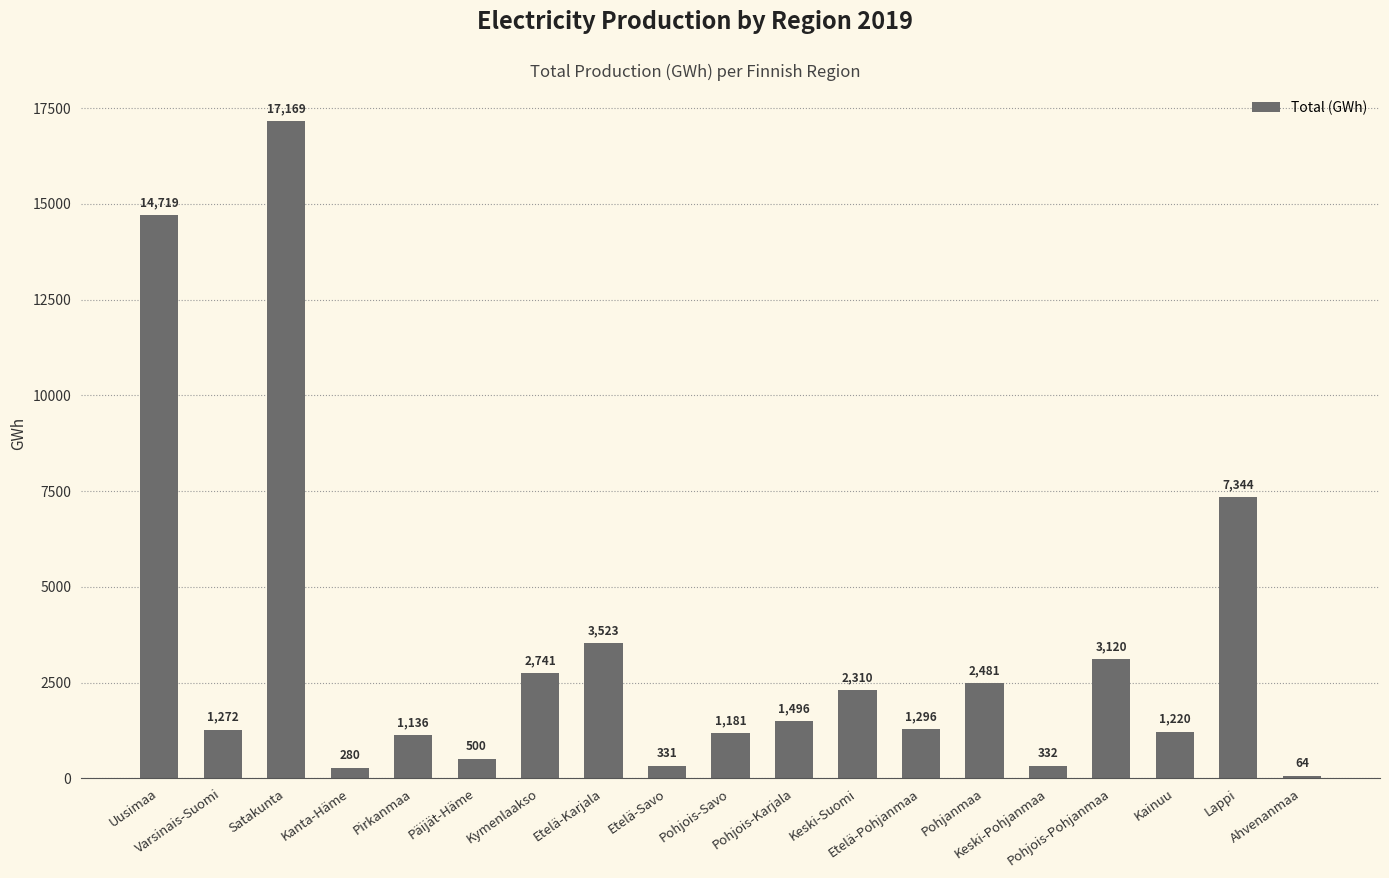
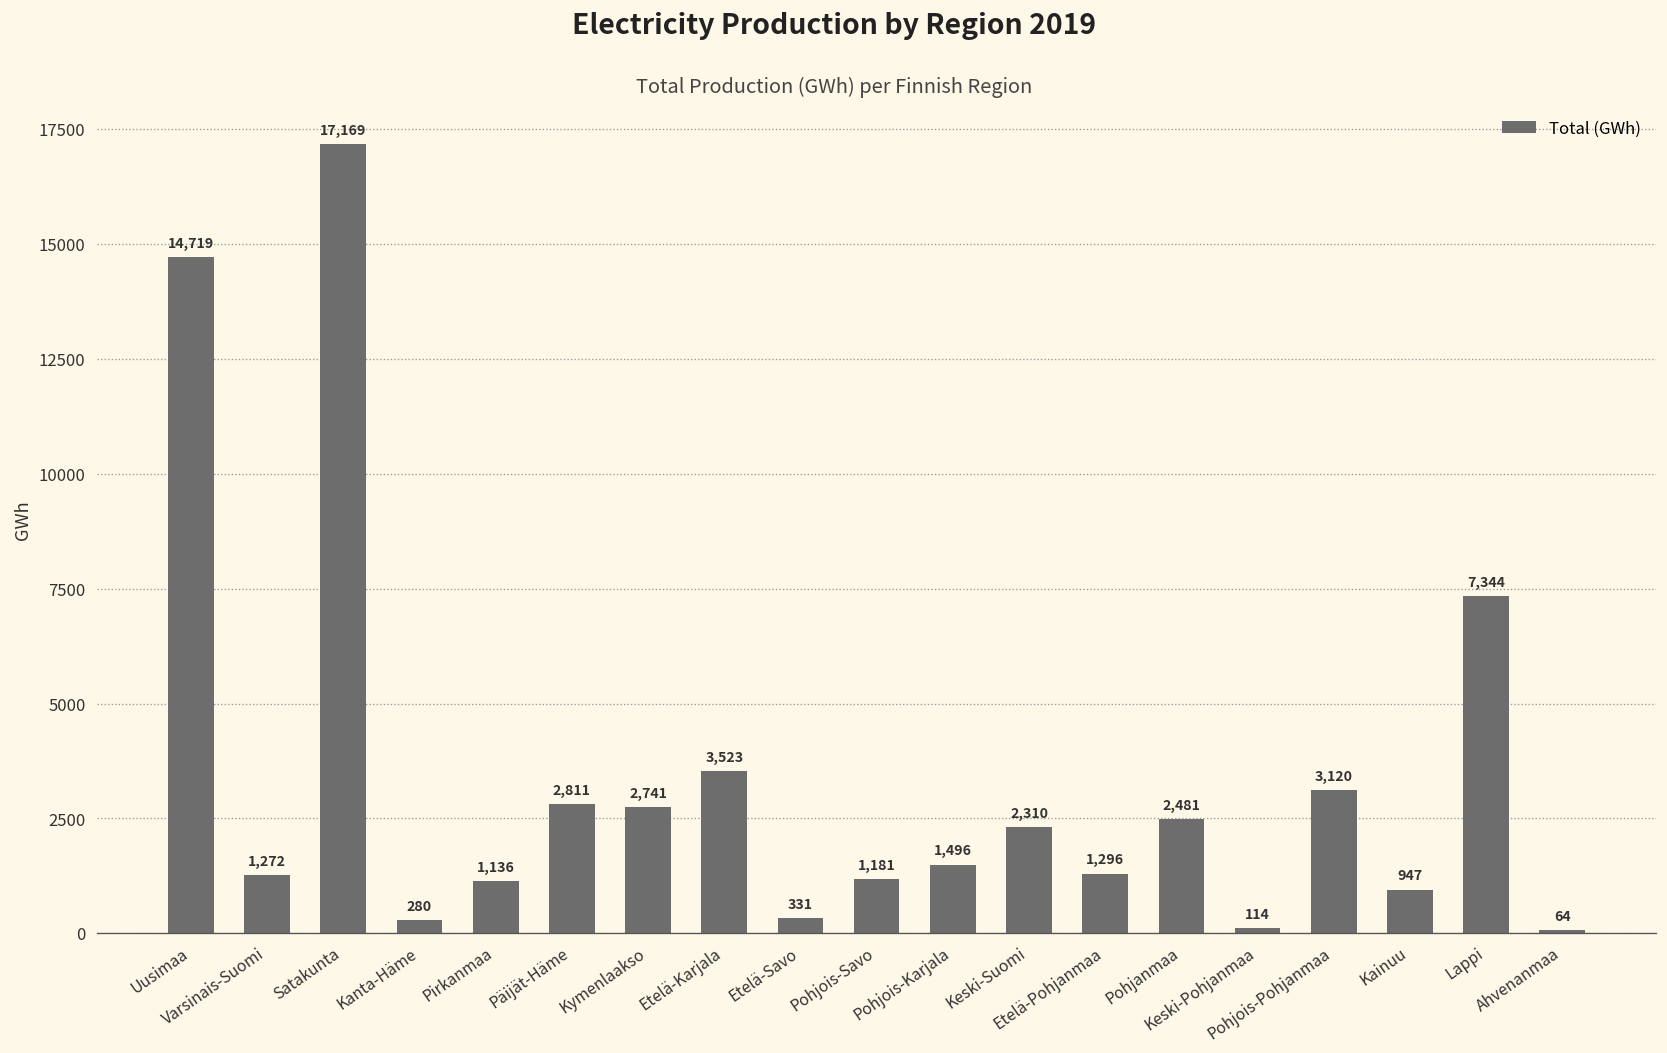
Päijät-Häme: 500 -> 2,811
Keski-Pohjanmaa: 332 -> 114
Kainuu: 1,220 -> 947
